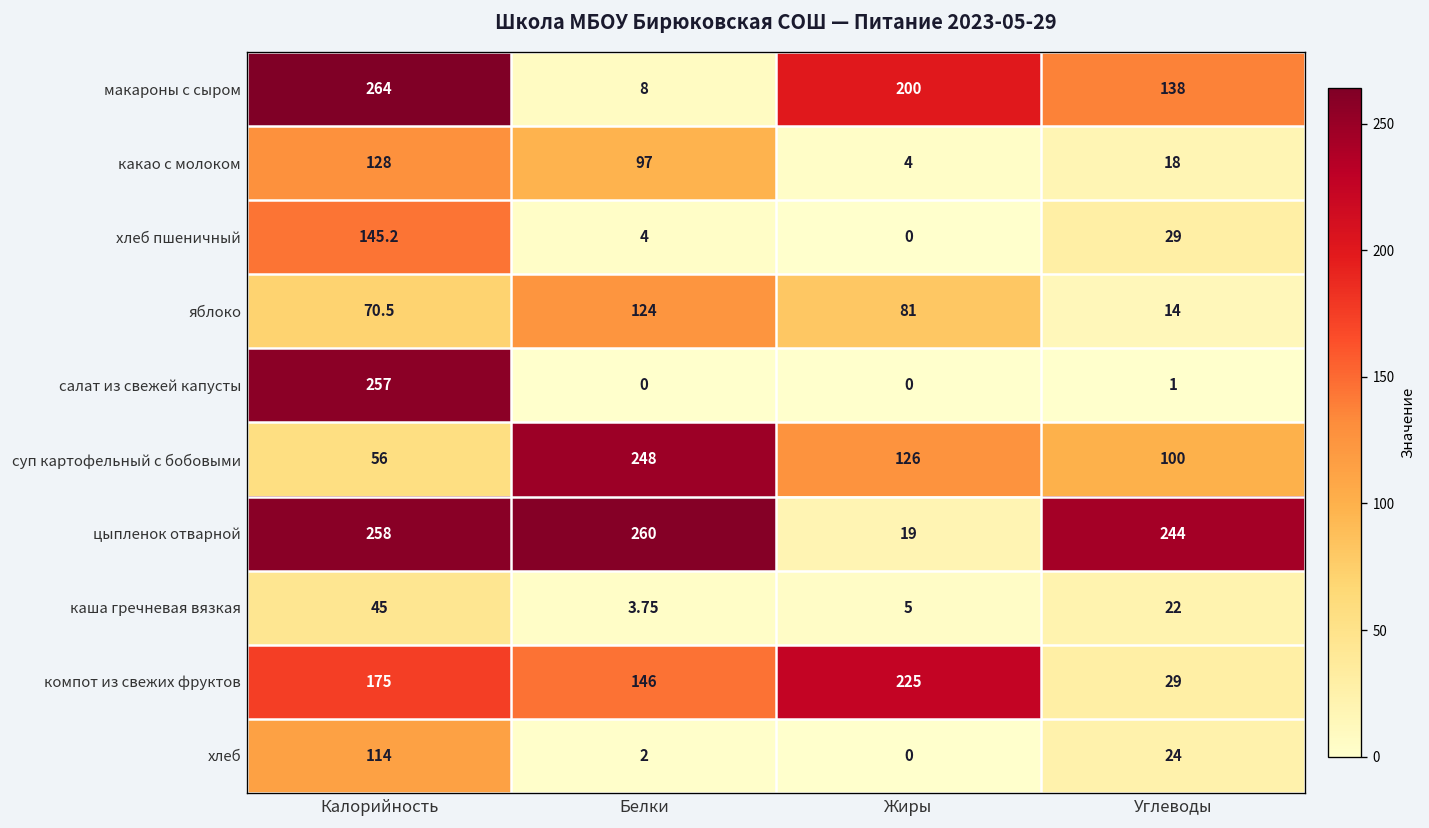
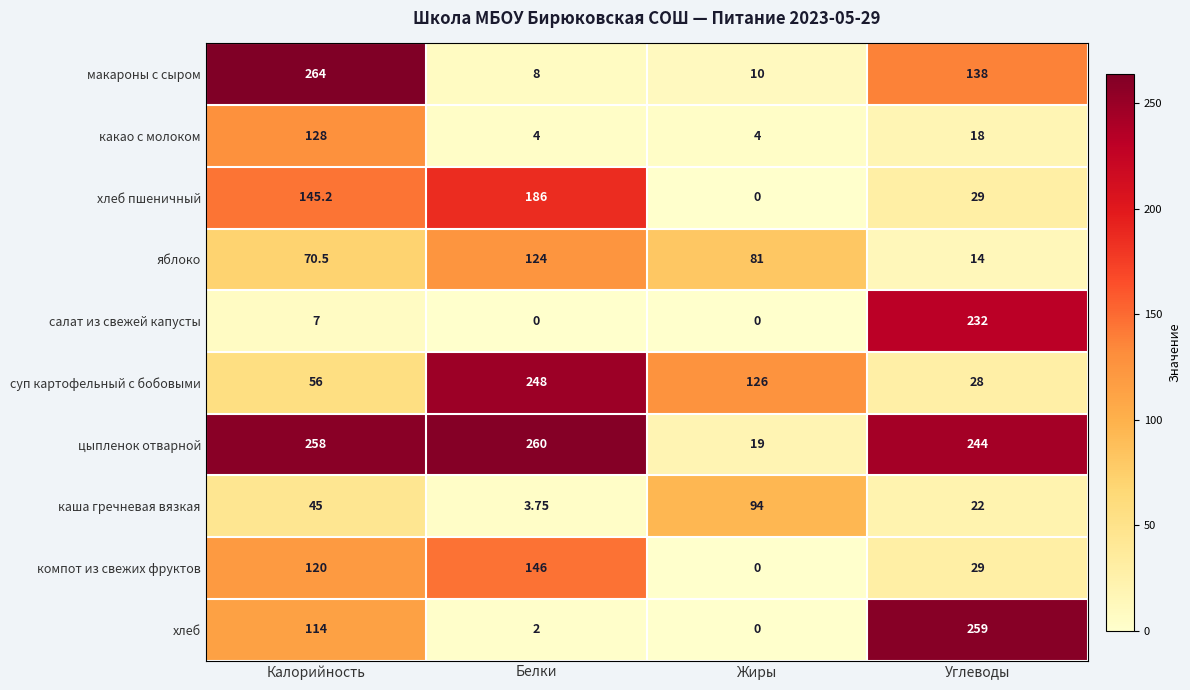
макароны с сыром, Жиры: 200 -> 10
какао с молоком, Белки: 97 -> 4
хлеб пшеничный, Белки: 4 -> 186
салат из свежей капусты, Калорийность: 257 -> 7
салат из свежей капусты, Углеводы: 1 -> 232
суп картофельный с бобовыми, Углеводы: 100 -> 28
каша гречневая вязкая, Жиры: 5 -> 94
компот из свежих фруктов, Калорийность: 175 -> 120
компот из свежих фруктов, Жиры: 225 -> 0
хлеб, Углеводы: 24 -> 259
